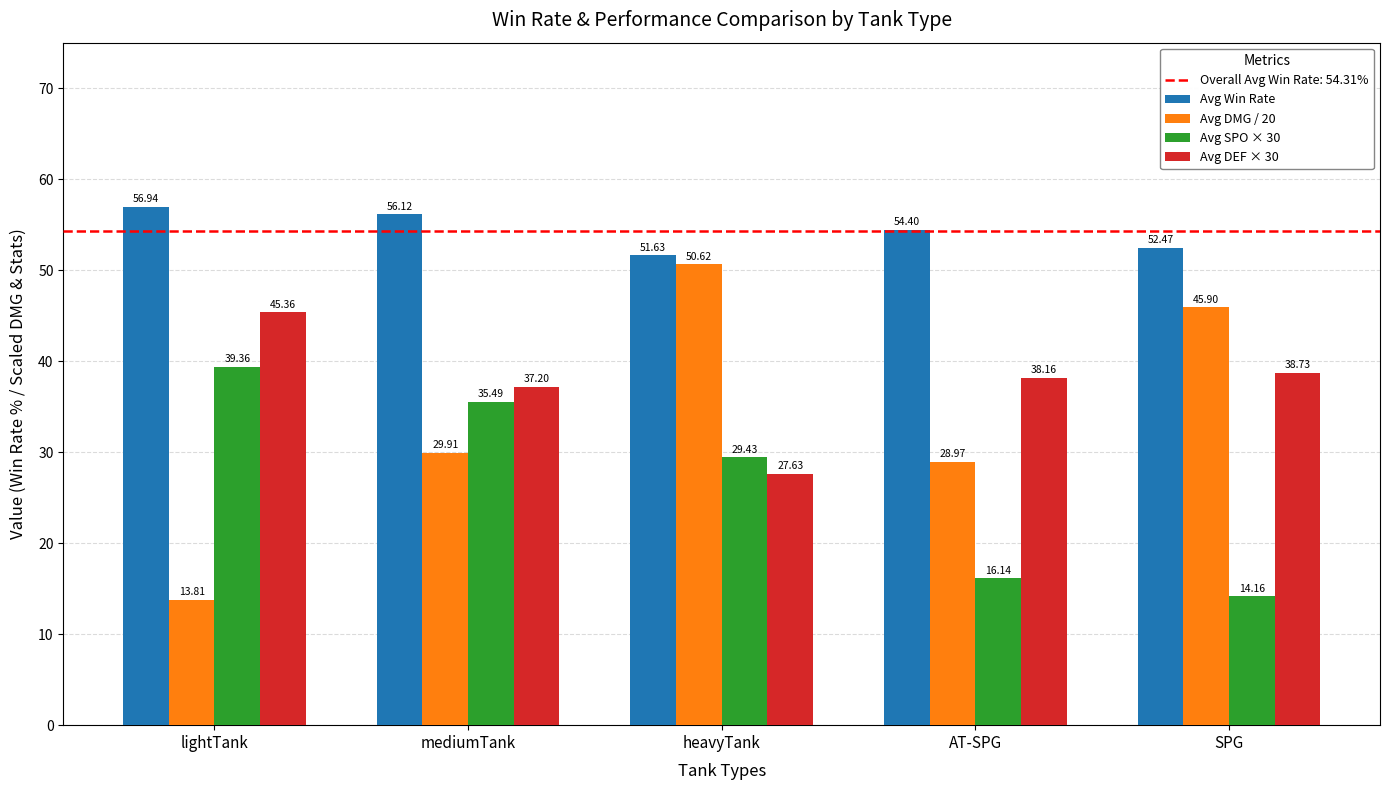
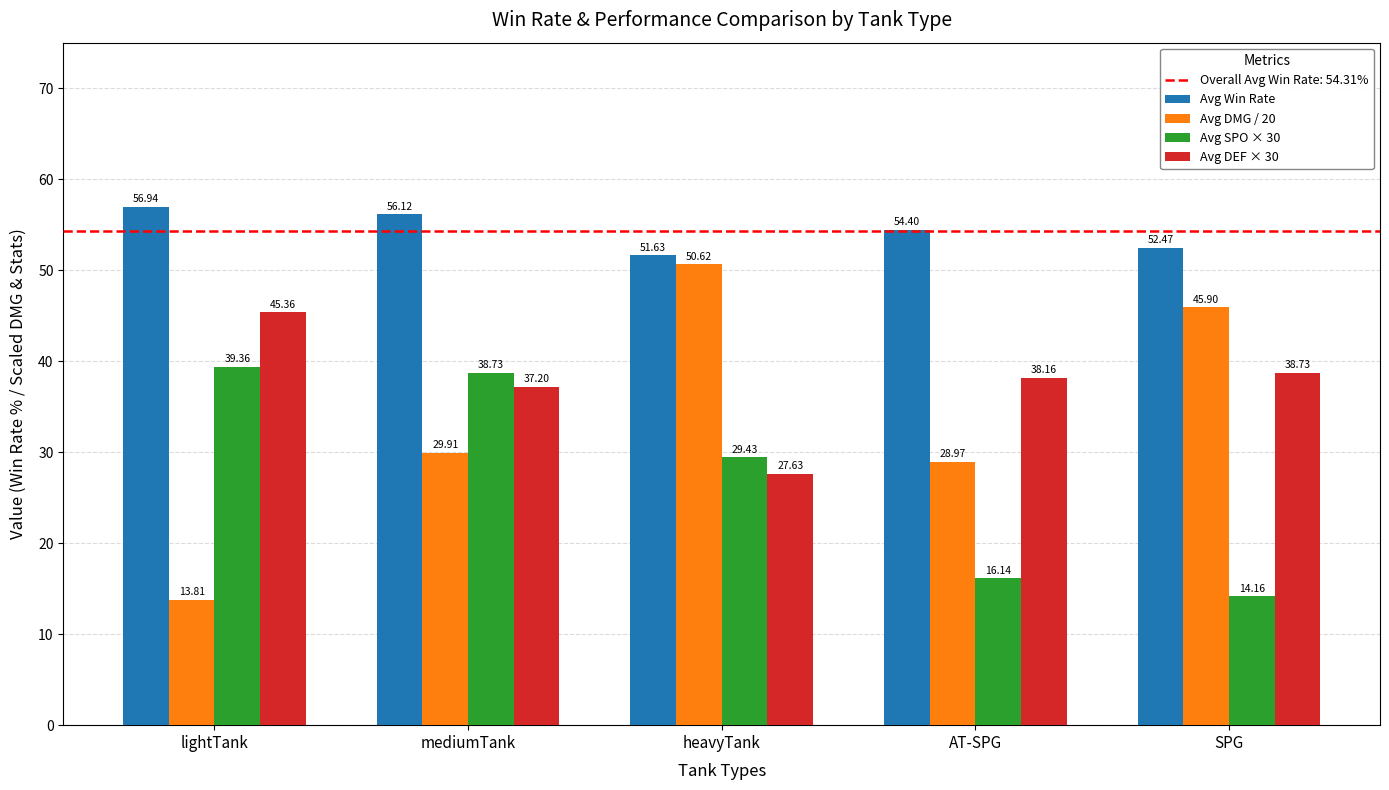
Avg SPO × 30, mediumTank: 35.49 -> 38.73
